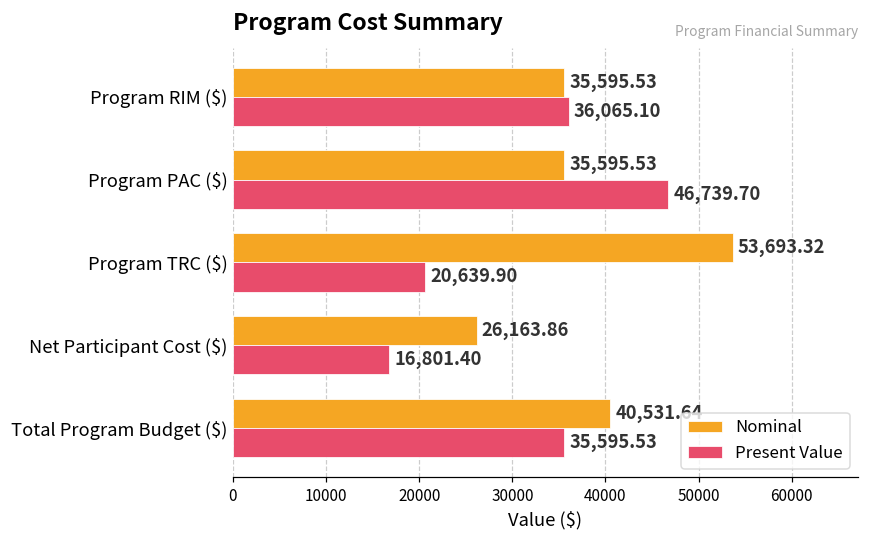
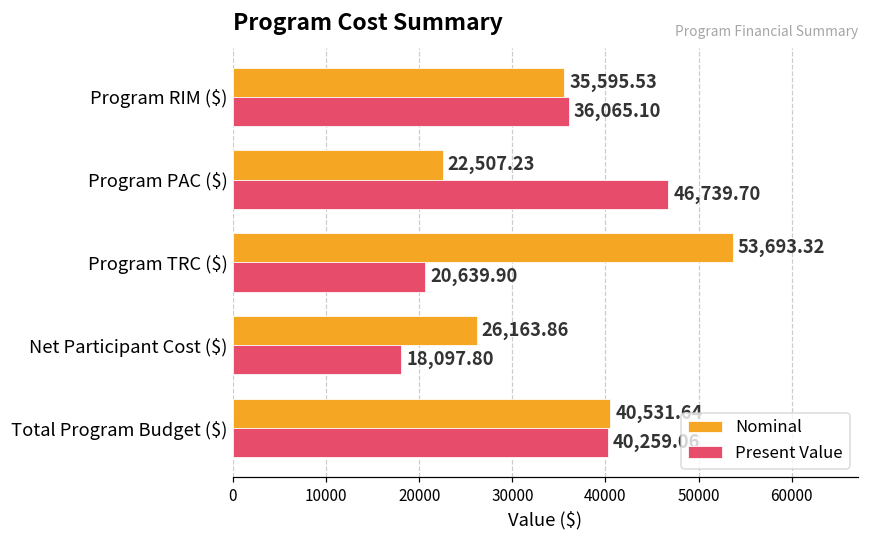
Nominal, Program PAC ($): 35,595.53 -> 22,507.23
Present Value, Net Participant Cost ($): 16,801.40 -> 18,097.80
Present Value, Total Program Budget ($): 36000 -> 40000
